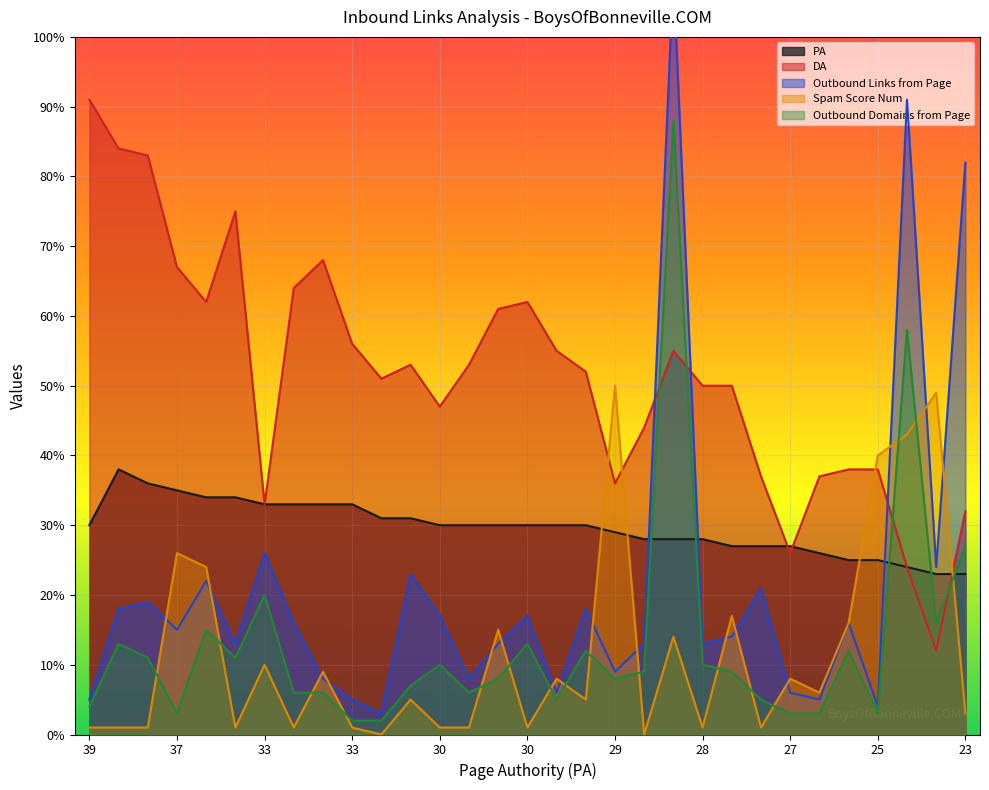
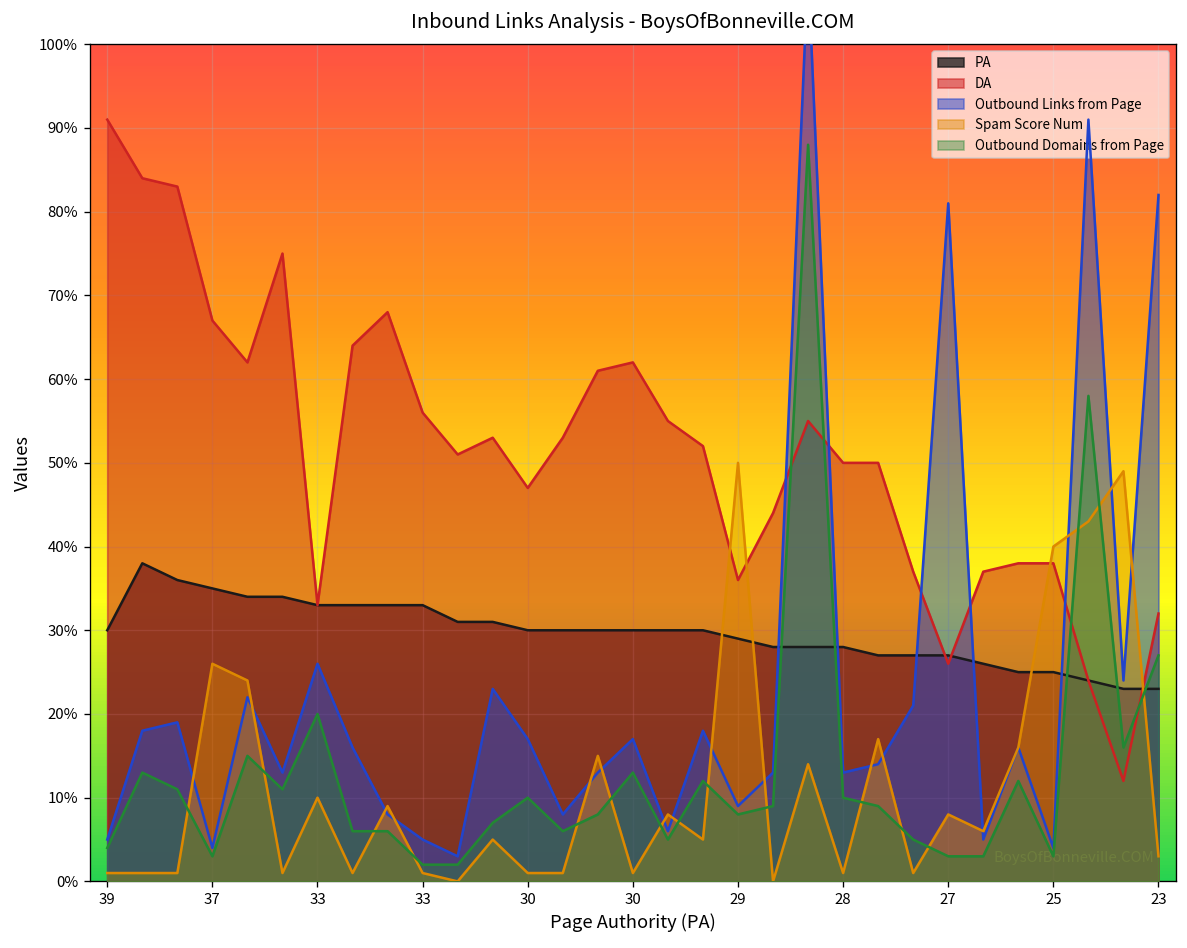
Outbound Links from Page, 37: 15% -> 4%
Outbound Links from Page, 27: 6% -> 81%
